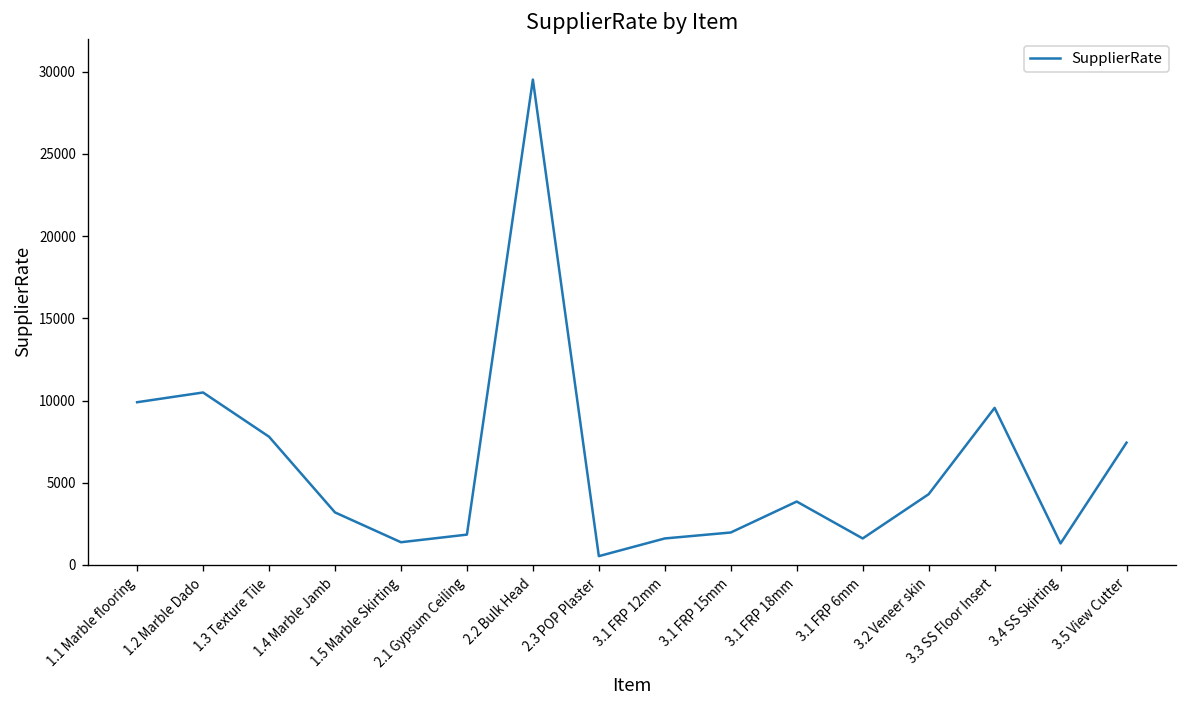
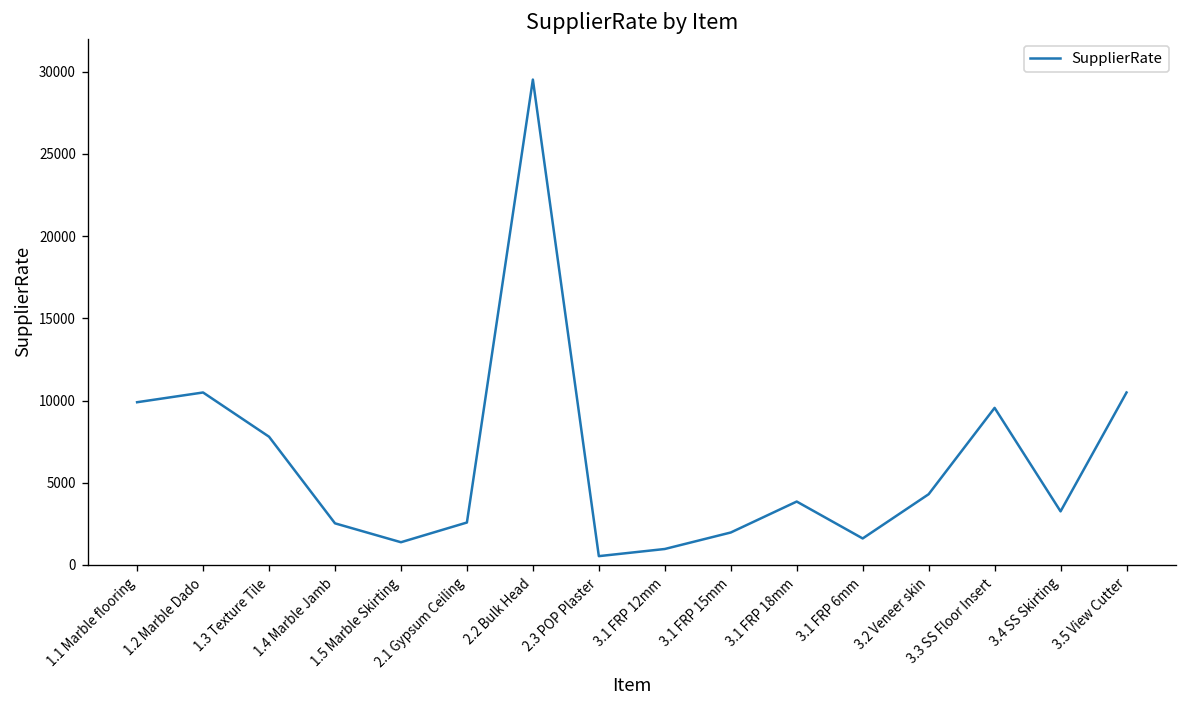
1.4 Marble Jamb: 3200 -> 2500
2.1 Gypsum Ceiling: 1800 -> 2600
3.1 FRP 12mm: 1600 -> 1000
3.4 SS Skirting: 1300 -> 3300
3.5 View Cutter: 7400 -> 10500
